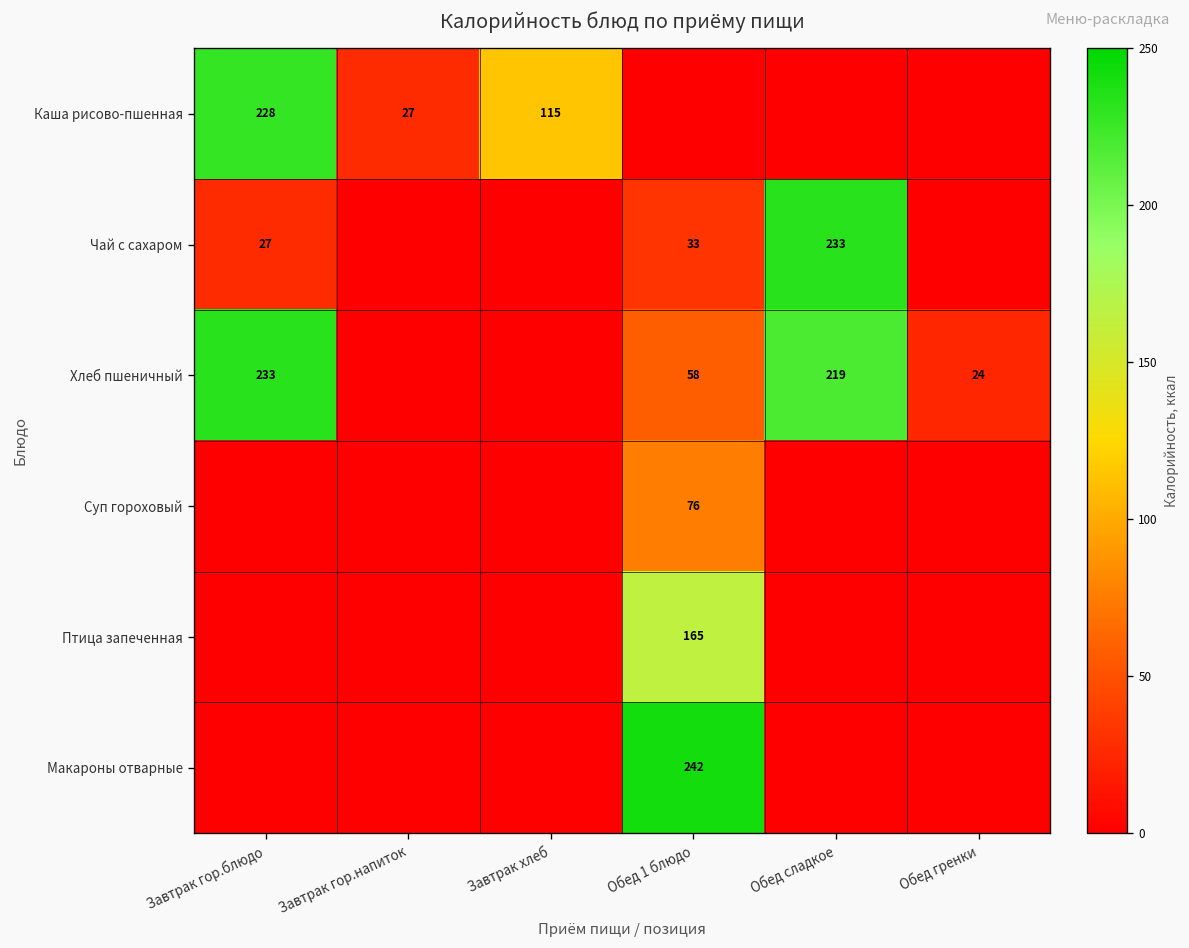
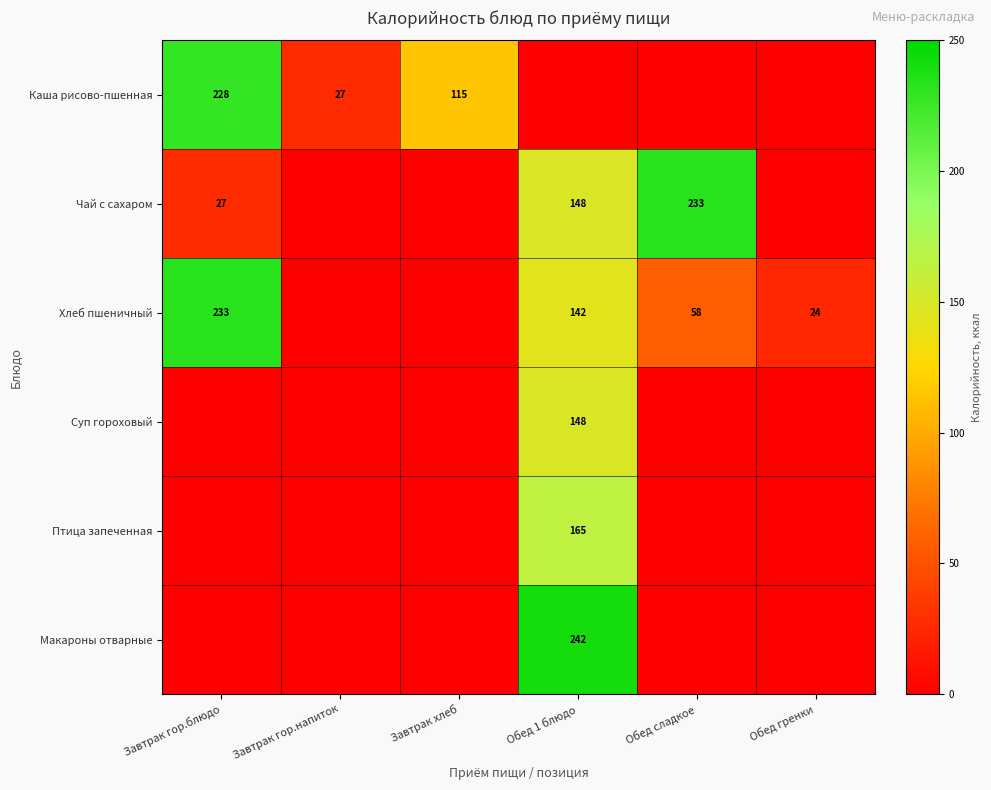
Чай с сахаром, Обед 1 блюдо: 33 -> 148
Хлеб пшеничный, Обед 1 блюдо: 58 -> 142
Хлеб пшеничный, Обед сладкое: 219 -> 58
Суп гороховый, Обед 1 блюдо: 76 -> 148
